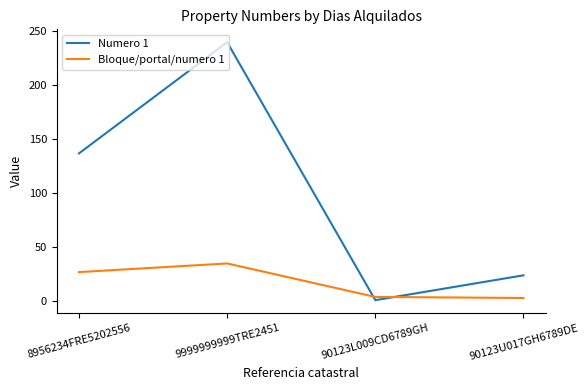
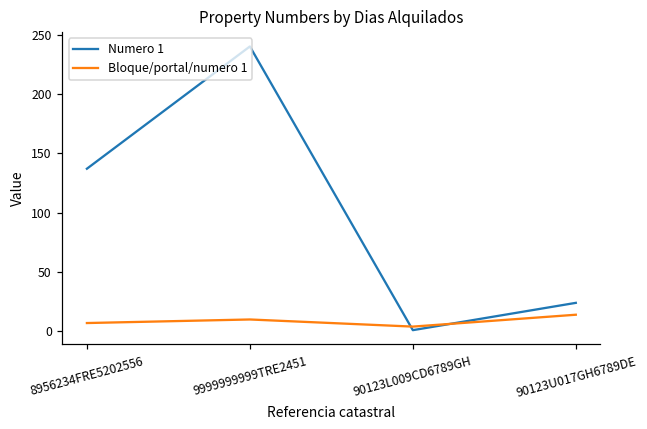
Bloque/portal/numero 1, 8956234FRE5202556: 27 -> 7
Bloque/portal/numero 1, 9999999999TRE2451: 35 -> 10
Bloque/portal/numero 1, 90123U017GH6789DE: 3 -> 14
